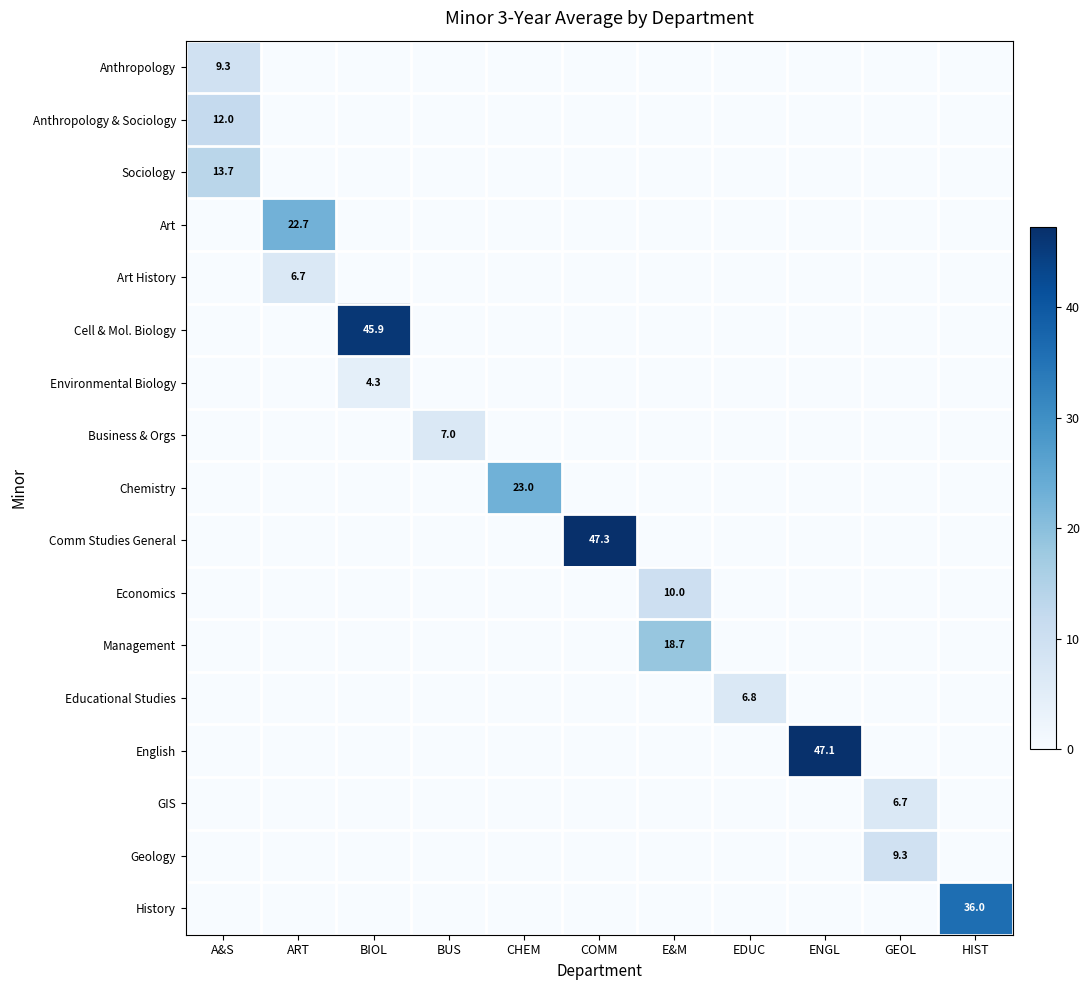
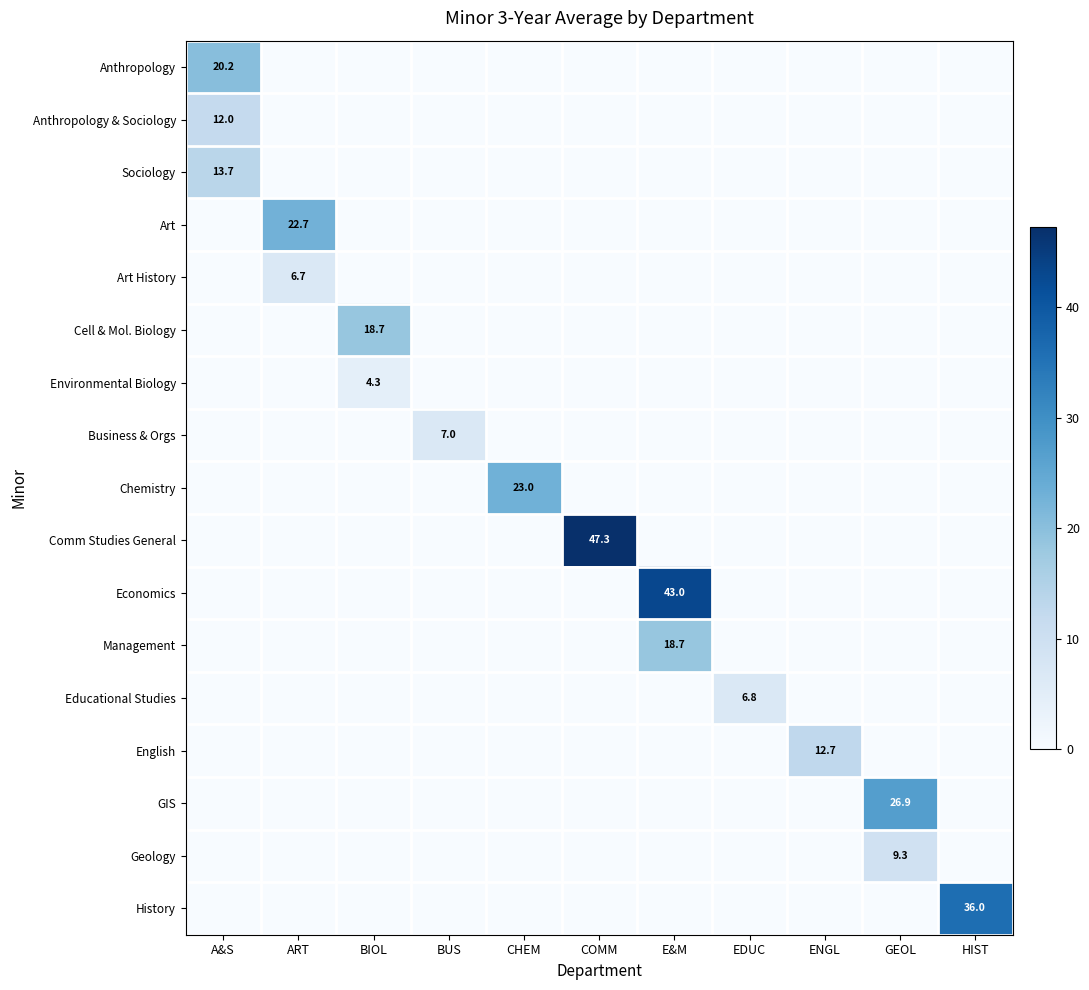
Anthropology, A&S: 9.3 -> 20.2
Cell & Mol. Biology, BIOL: 45.9 -> 18.7
Economics, E&M: 10.0 -> 43.0
English, ENGL: 47.1 -> 12.7
GIS, GEOL: 6.7 -> 26.9
